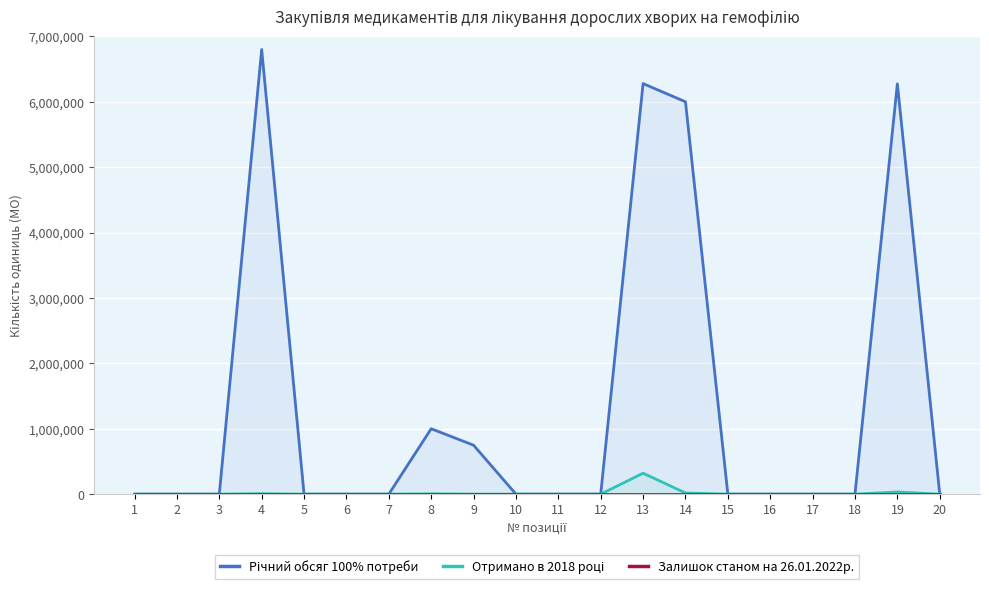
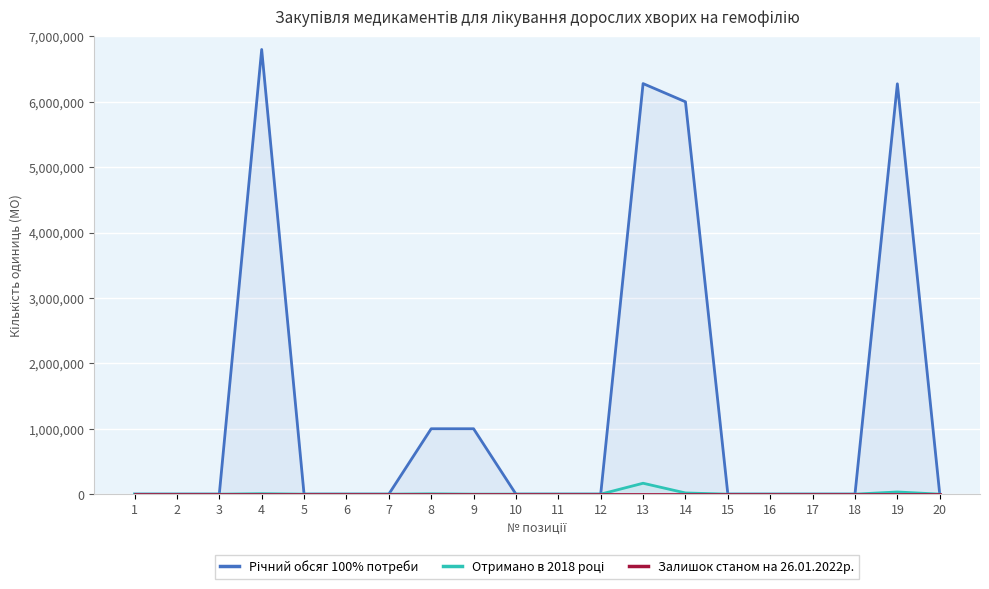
Річний обсяг 100% потреби, 9: 700,000 -> 1,000,000
Отримано в 2018 році, 13: 300,000 -> 200,000
